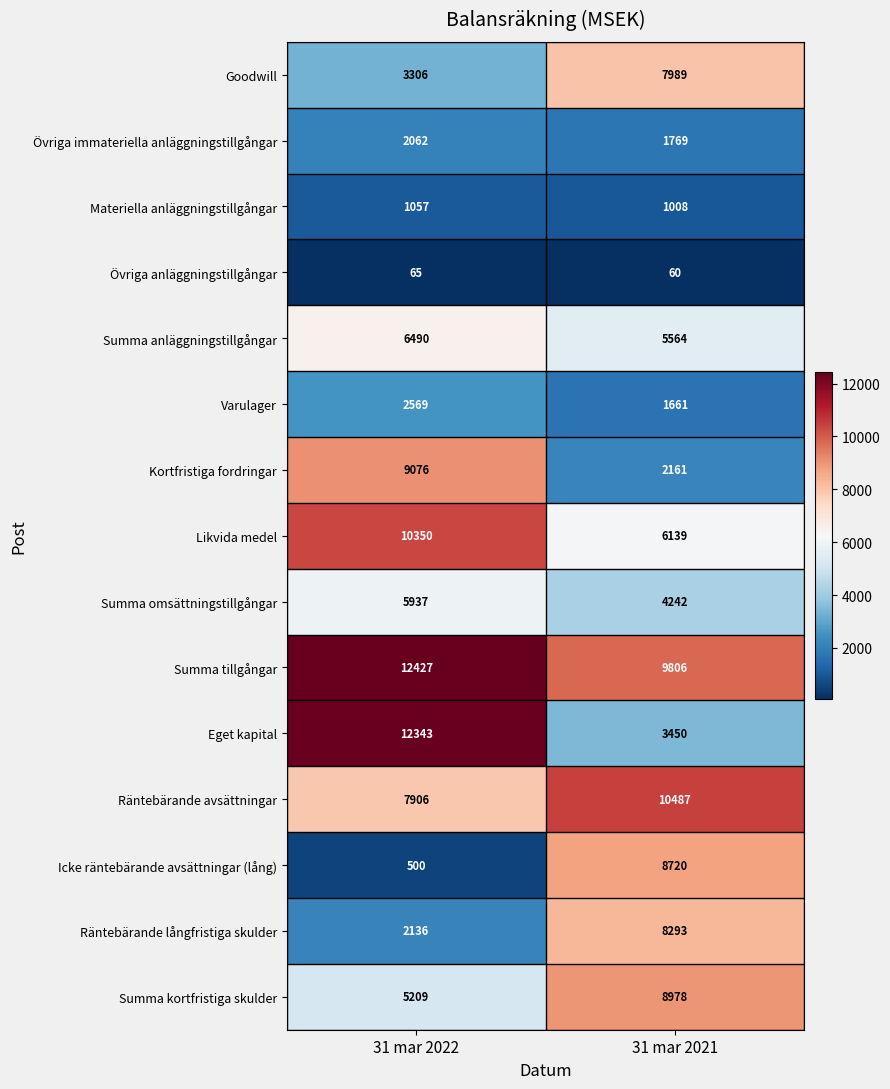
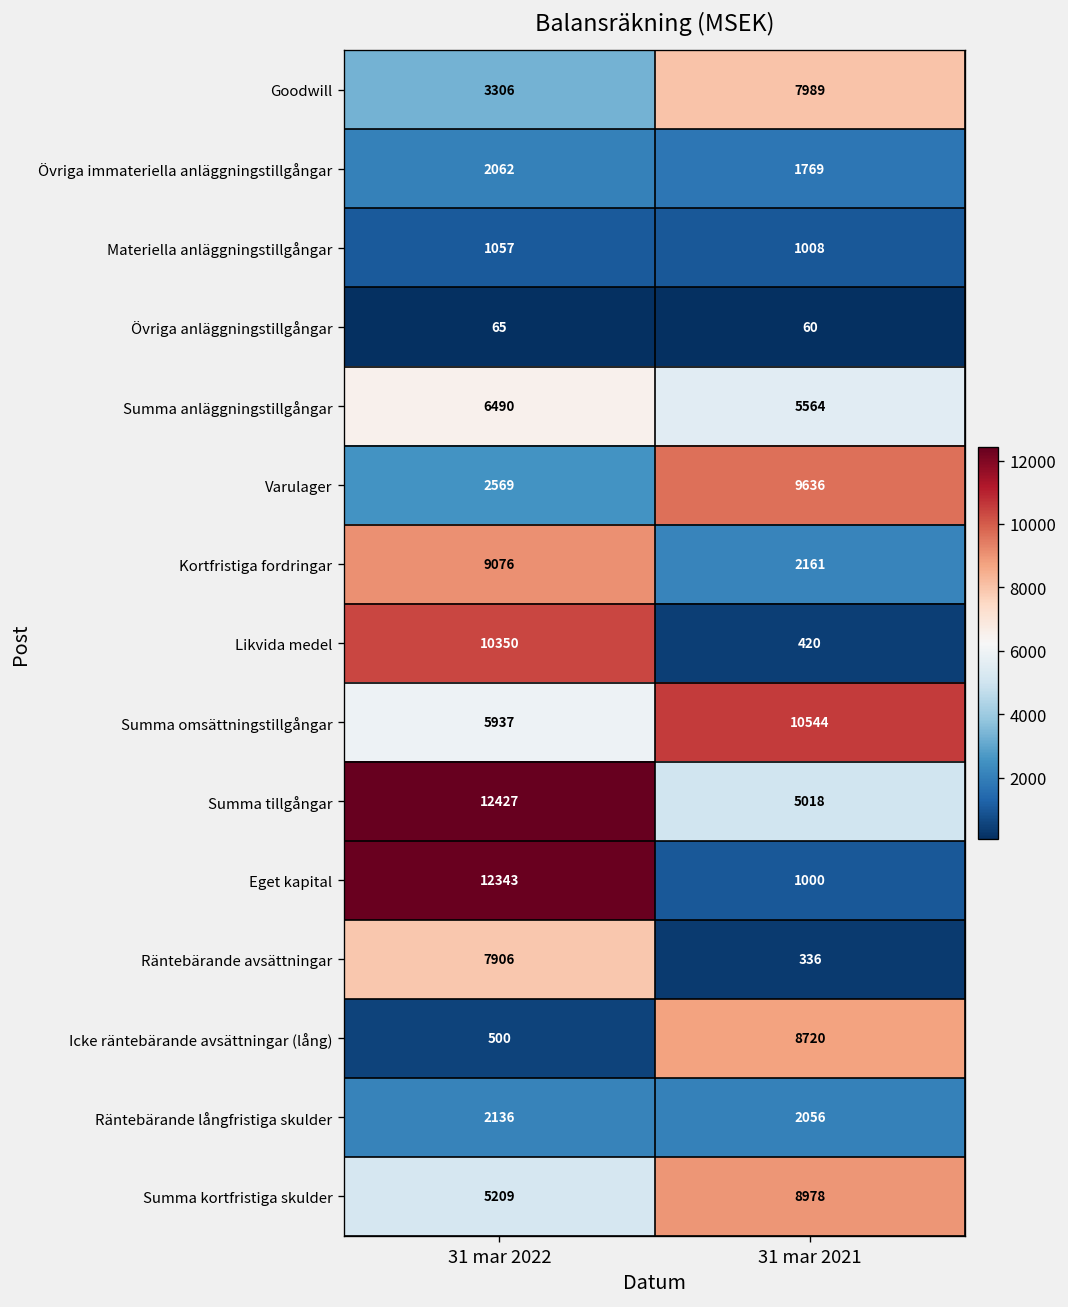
Varulager, 31 mar 2021: 1661 -> 9636
Likvida medel, 31 mar 2021: 6139 -> 420
Summa omsättningstillgångar, 31 mar 2021: 4242 -> 10544
Summa tillgångar, 31 mar 2021: 9806 -> 5018
Eget kapital, 31 mar 2021: 3450 -> 1000
Räntebärande avsättningar, 31 mar 2021: 10487 -> 336
Räntebärande långfristiga skulder, 31 mar 2021: 8293 -> 2056
